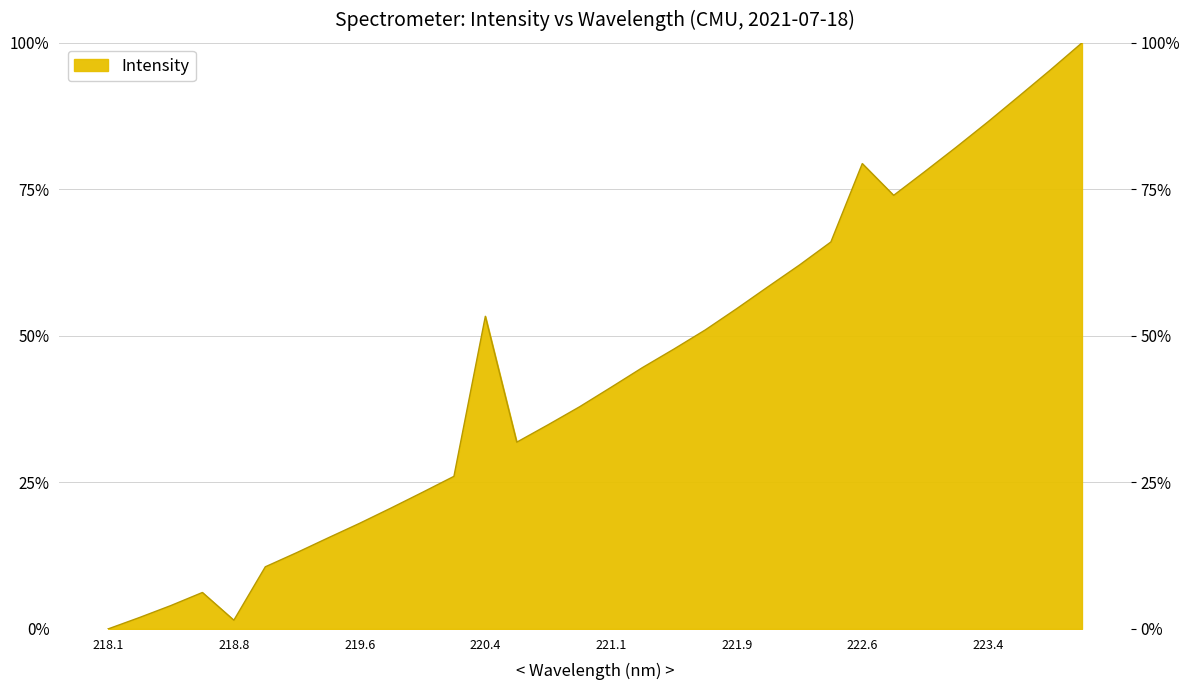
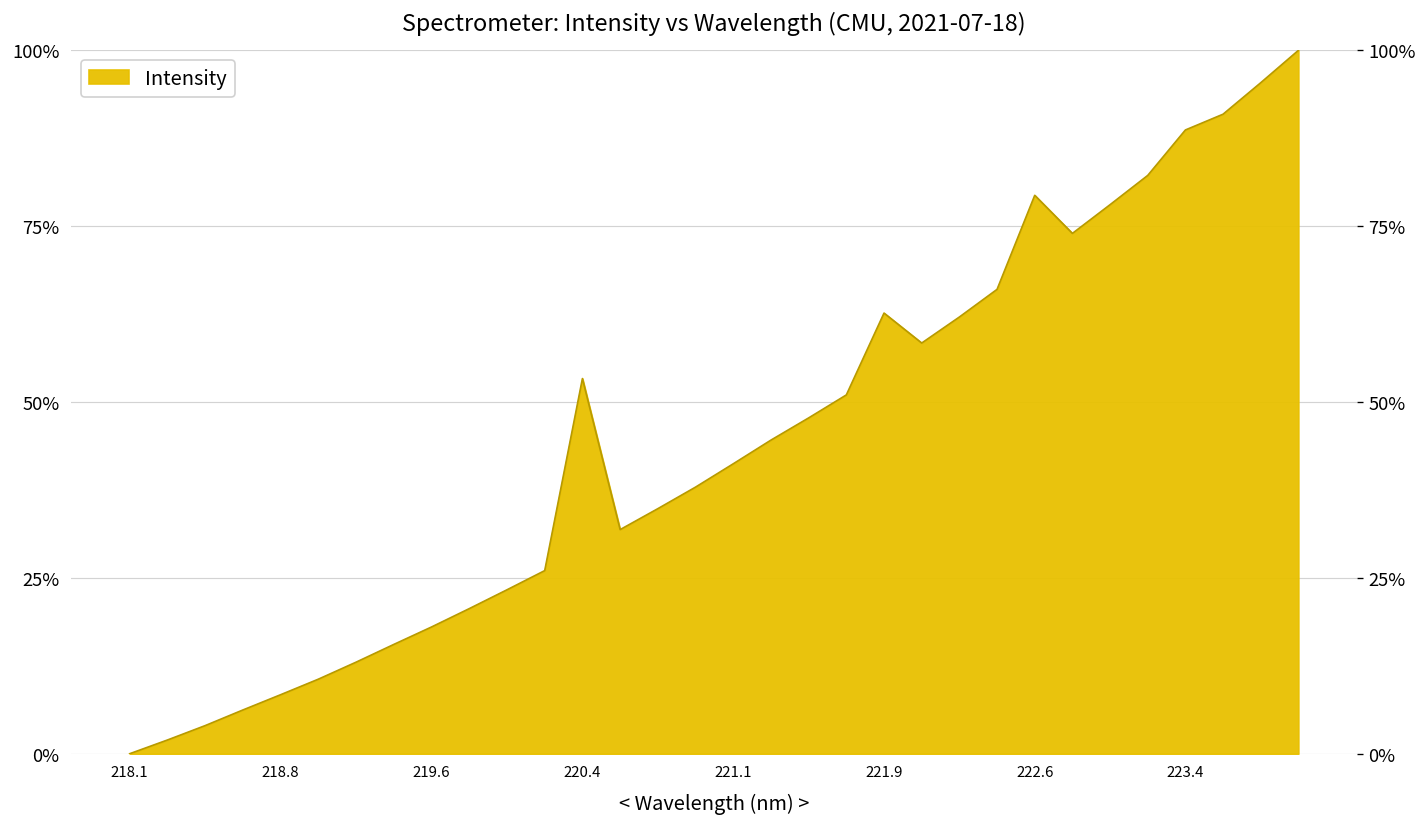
218.8: 1% -> 8%
221.9: 55% -> 63%
223.4: 87% -> 89%
